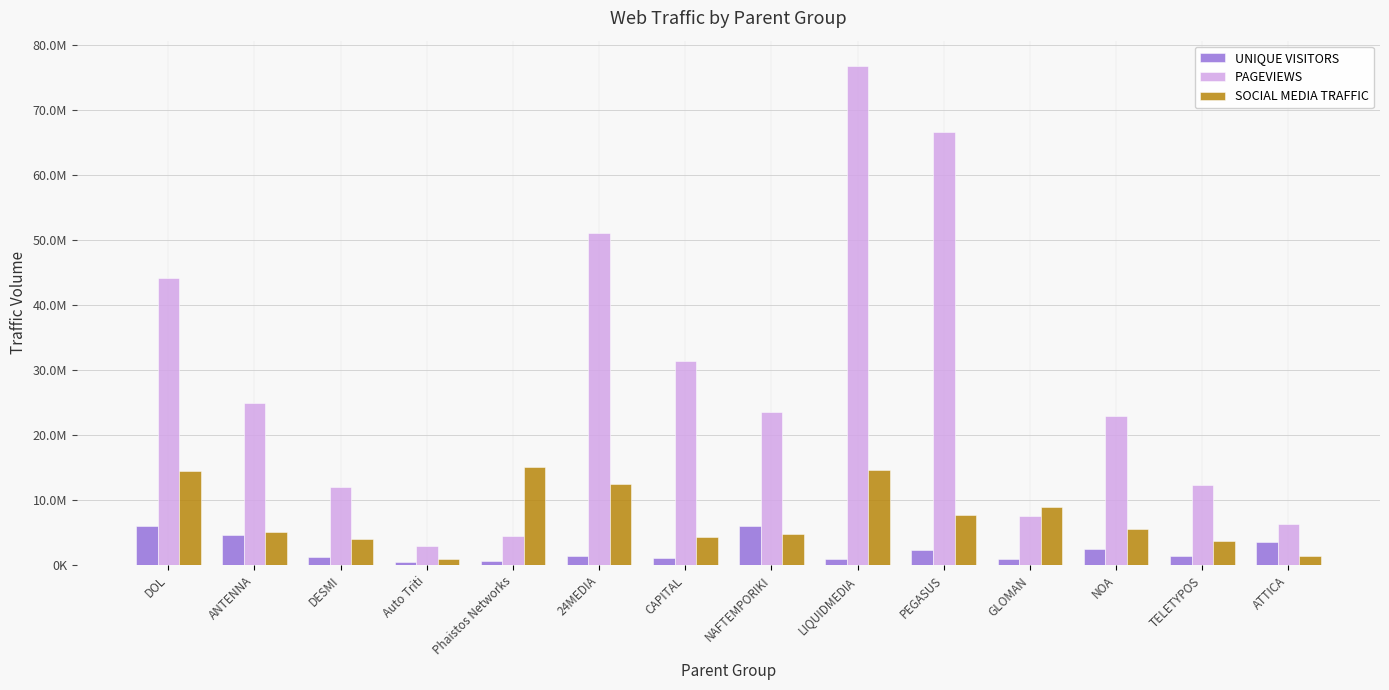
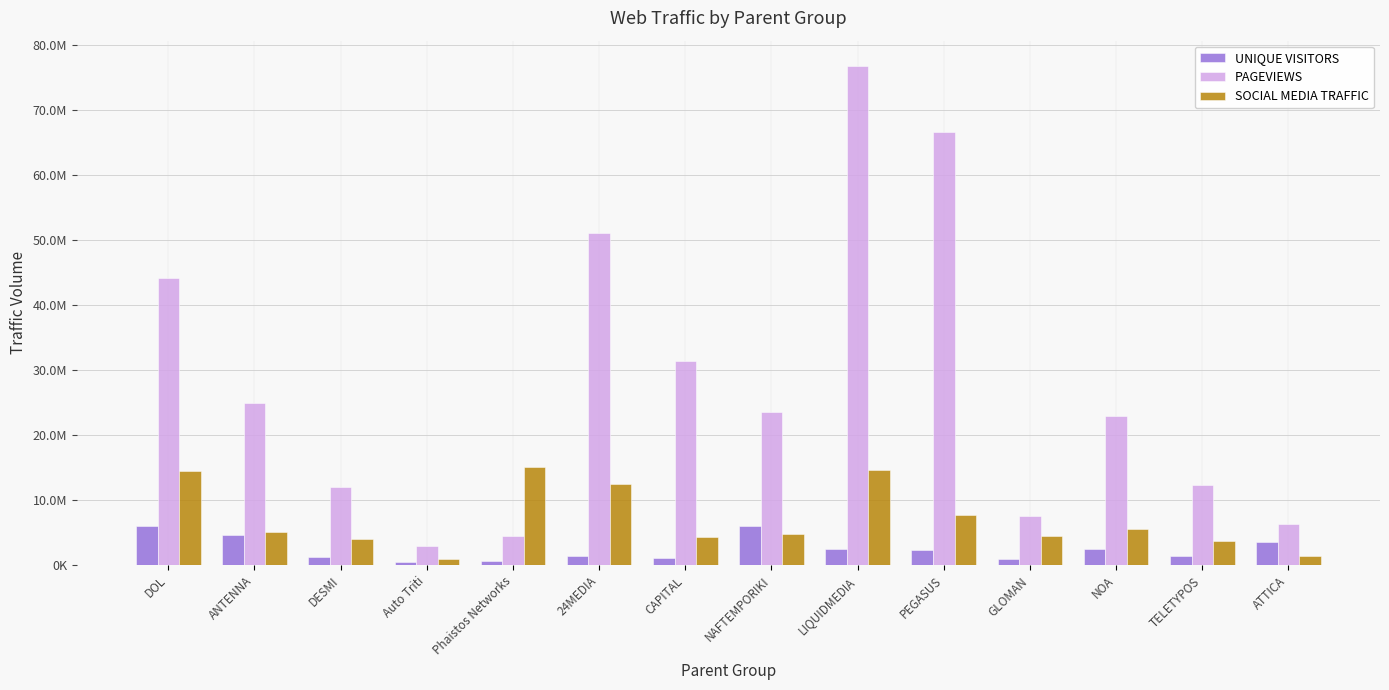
UNIQUE VISITORS, LIQUIDMEDIA: 1000000 -> 2000000
SOCIAL MEDIA TRAFFIC, GLOMAN: 9000000 -> 5000000
